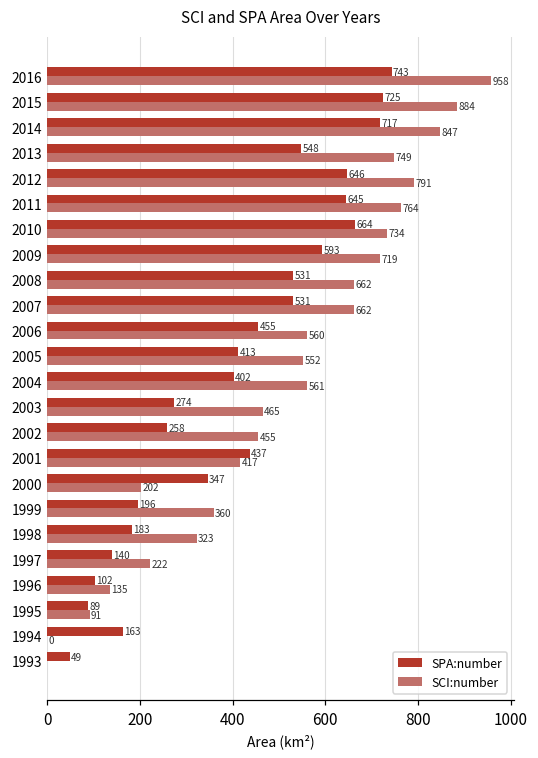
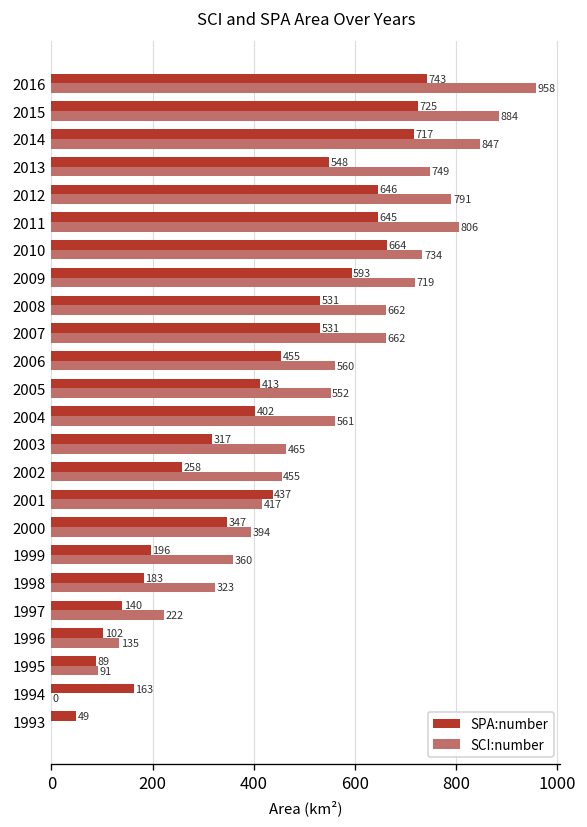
SCI:number, 2011: 764 -> 806
SPA:number, 2003: 274 -> 317
SCI:number, 2000: 202 -> 394
